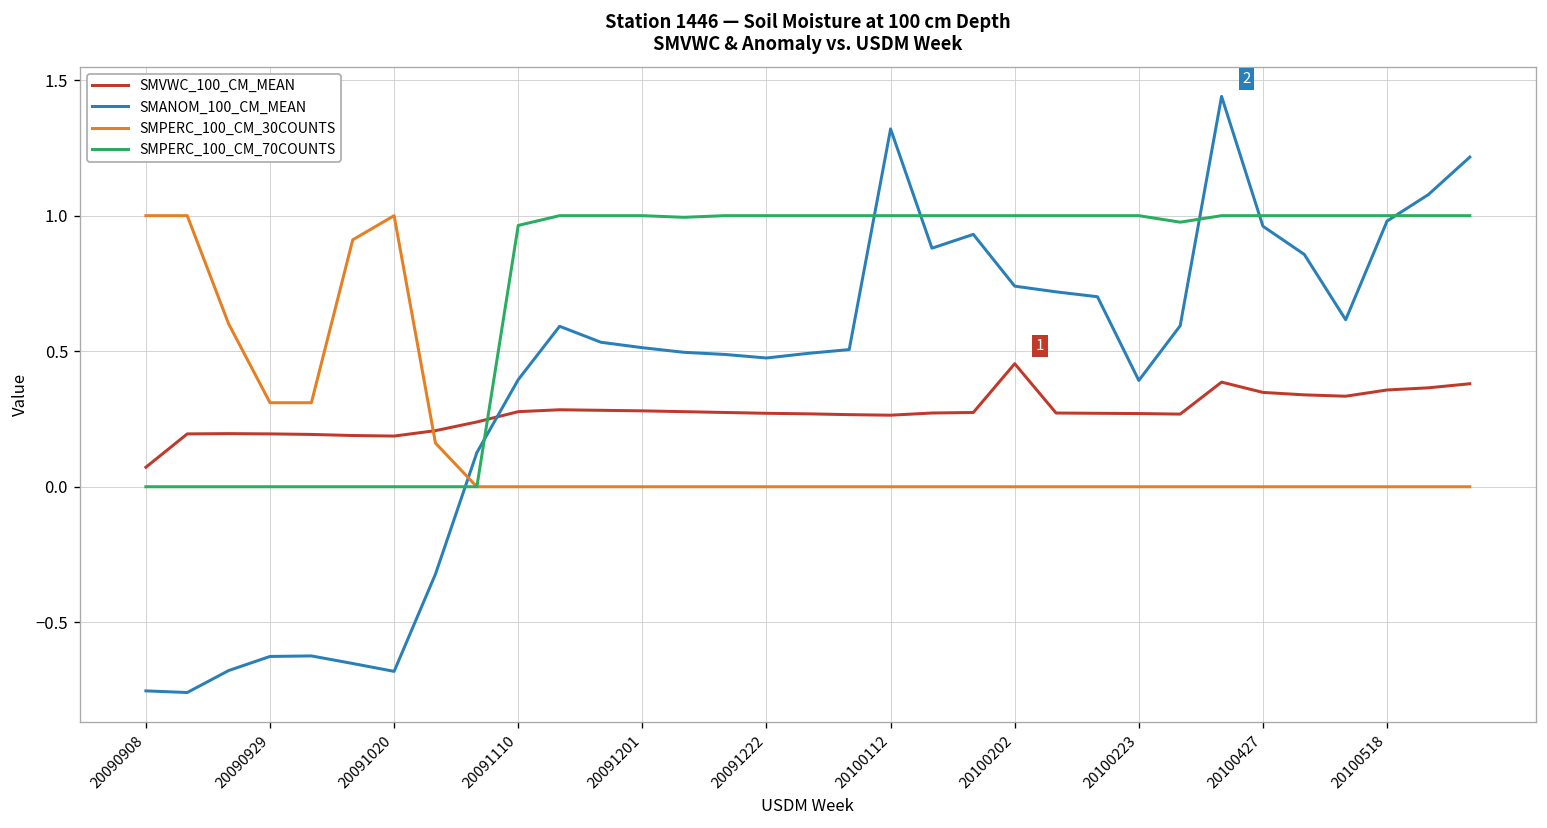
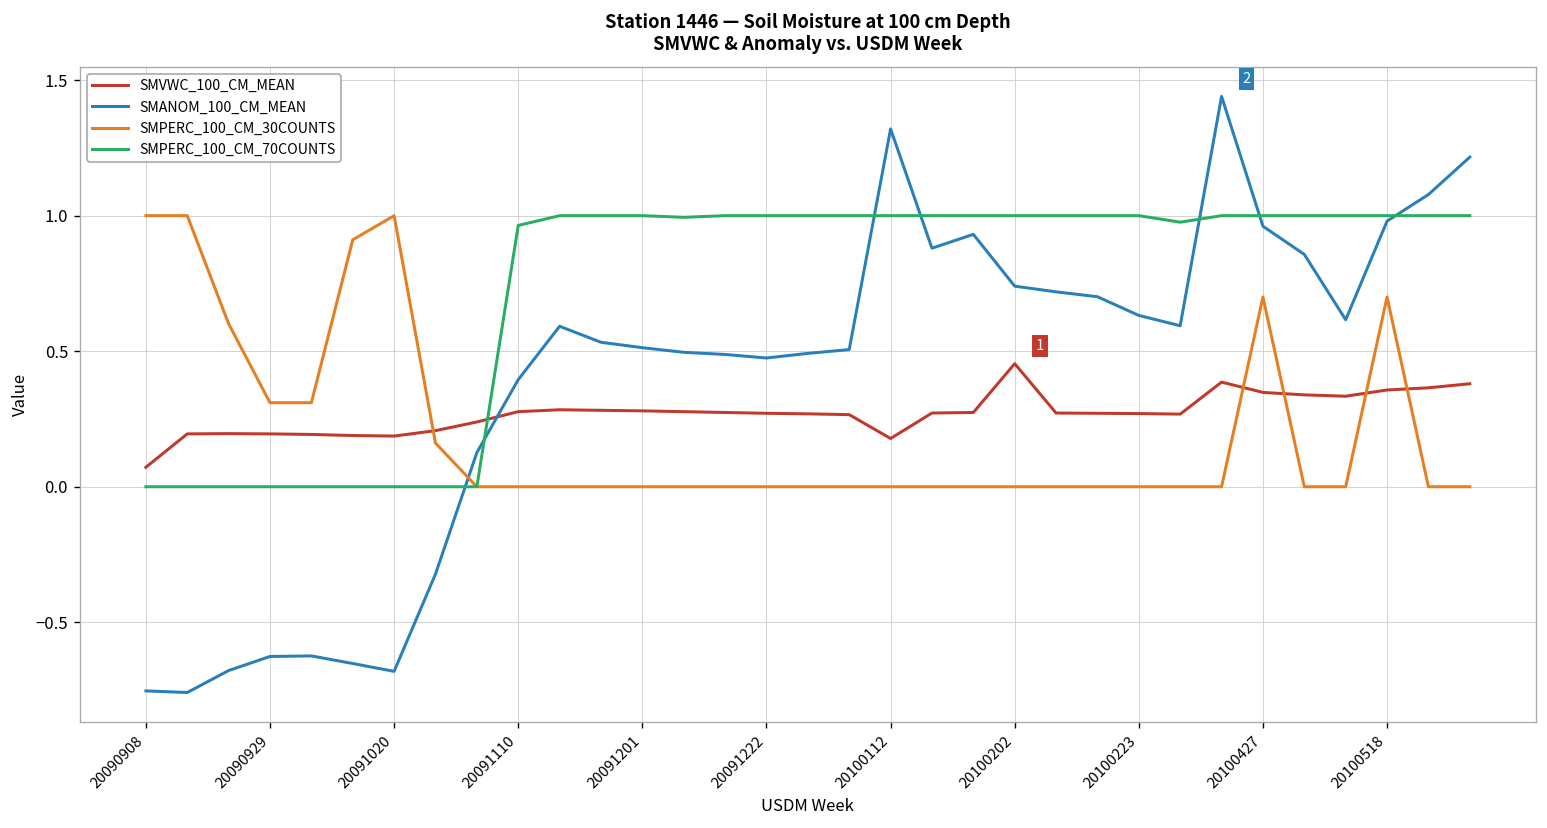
SMVWC_100_CM_MEAN, 20100112: 0.26 -> 0.18
SMANOM_100_CM_MEAN, 20100223: 0.39 -> 0.63
SMPERC_100_CM_30COUNTS, 20100427: 0.0 -> 0.7
SMPERC_100_CM_30COUNTS, 20100518: 0.0 -> 0.7
